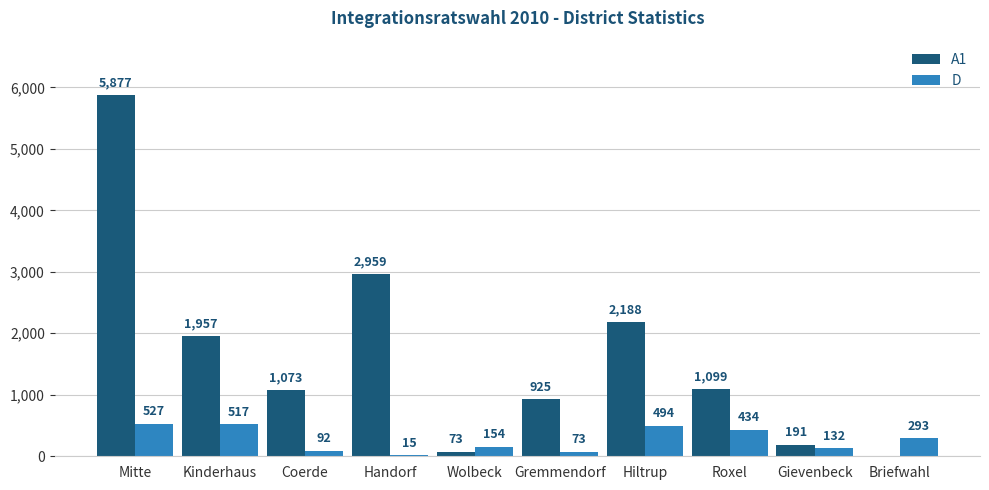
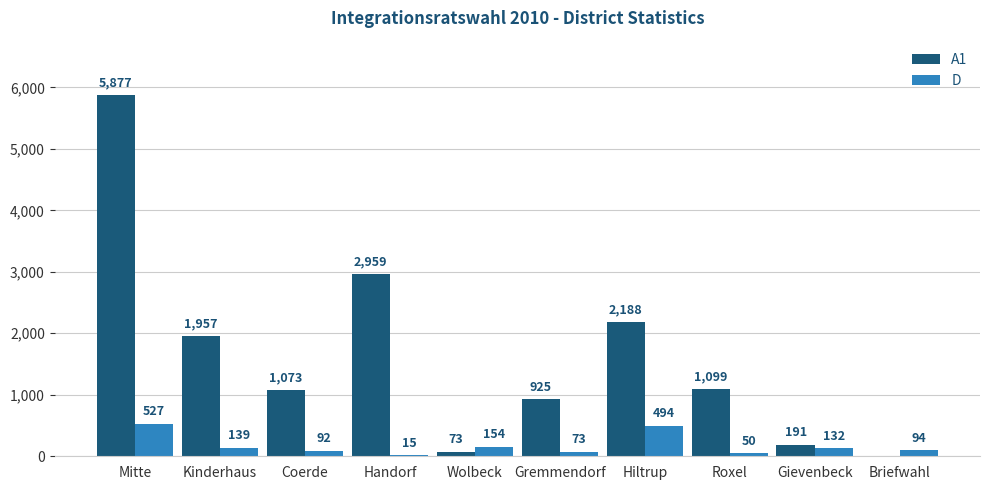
D, Kinderhaus: 517 -> 139
D, Roxel: 434 -> 50
D, Briefwahl: 293 -> 94
